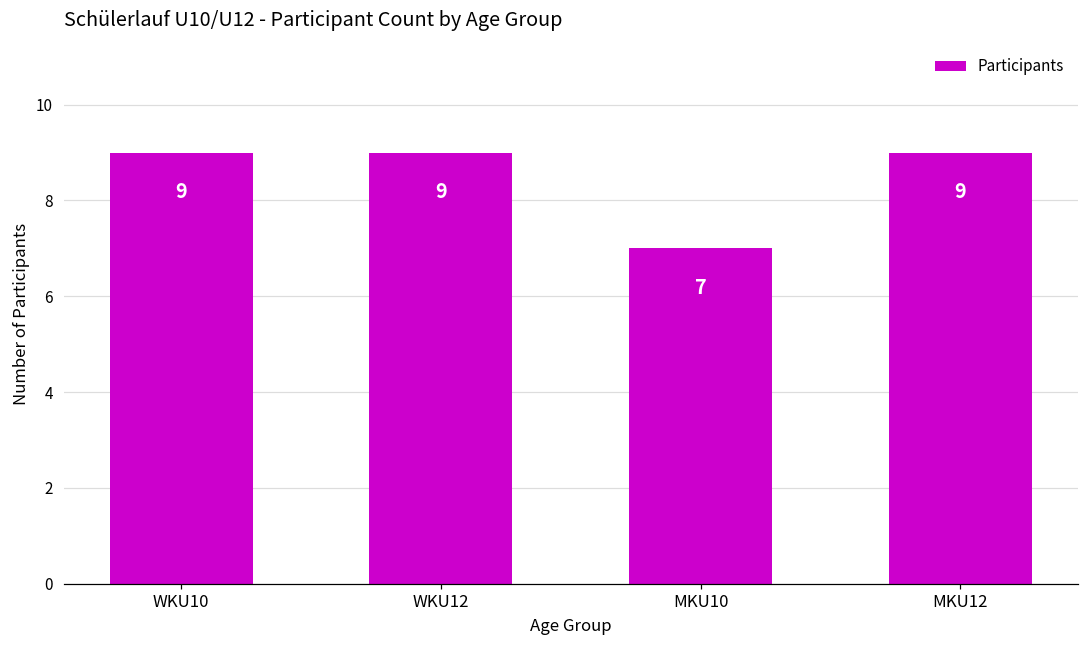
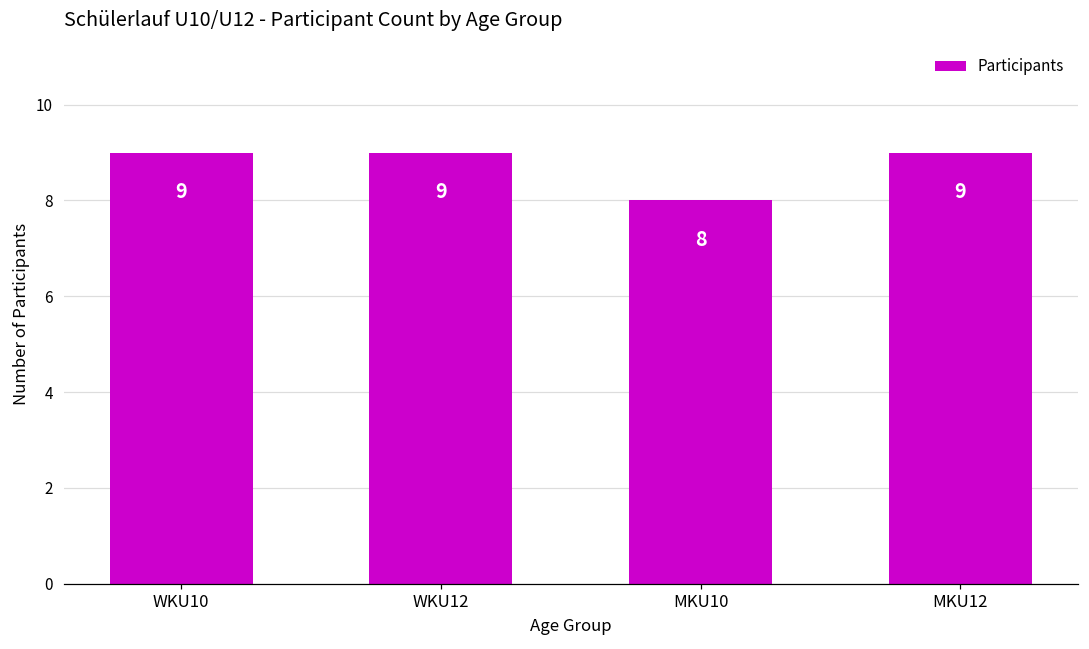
MKU10: 7 -> 8
